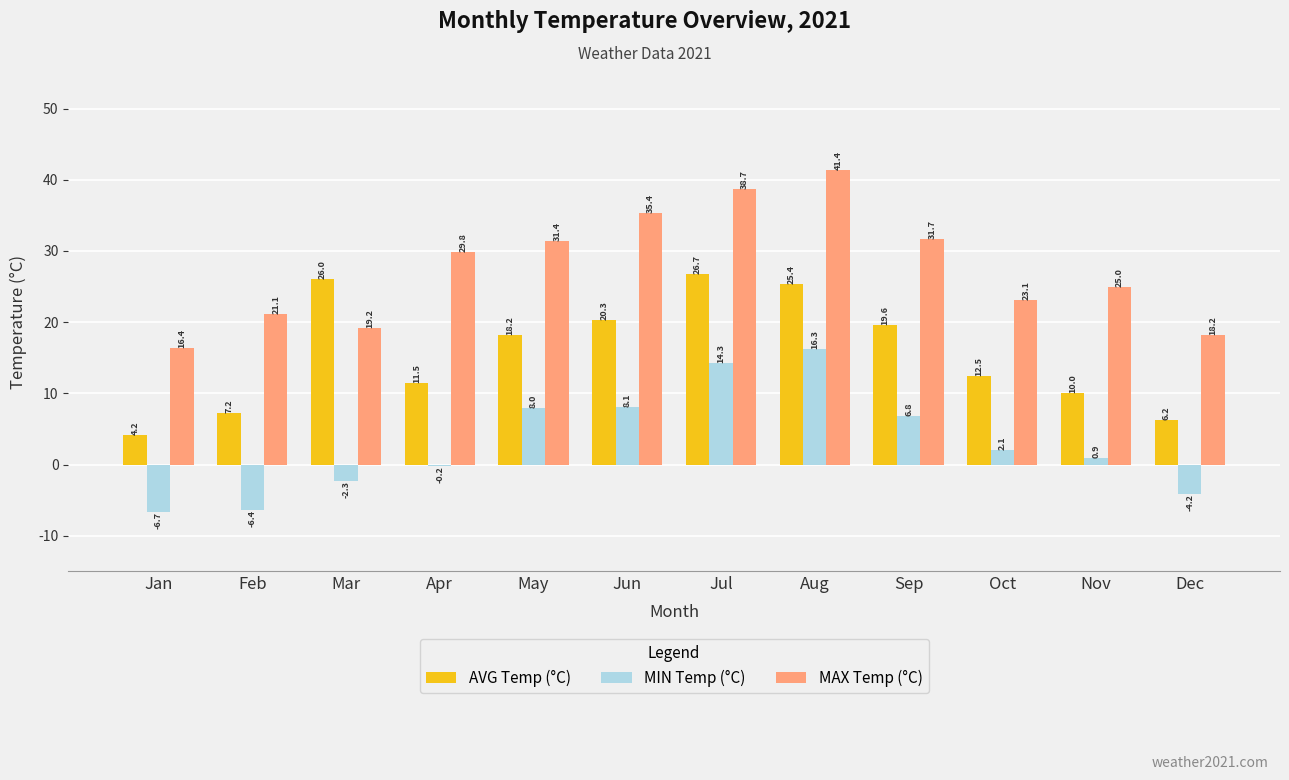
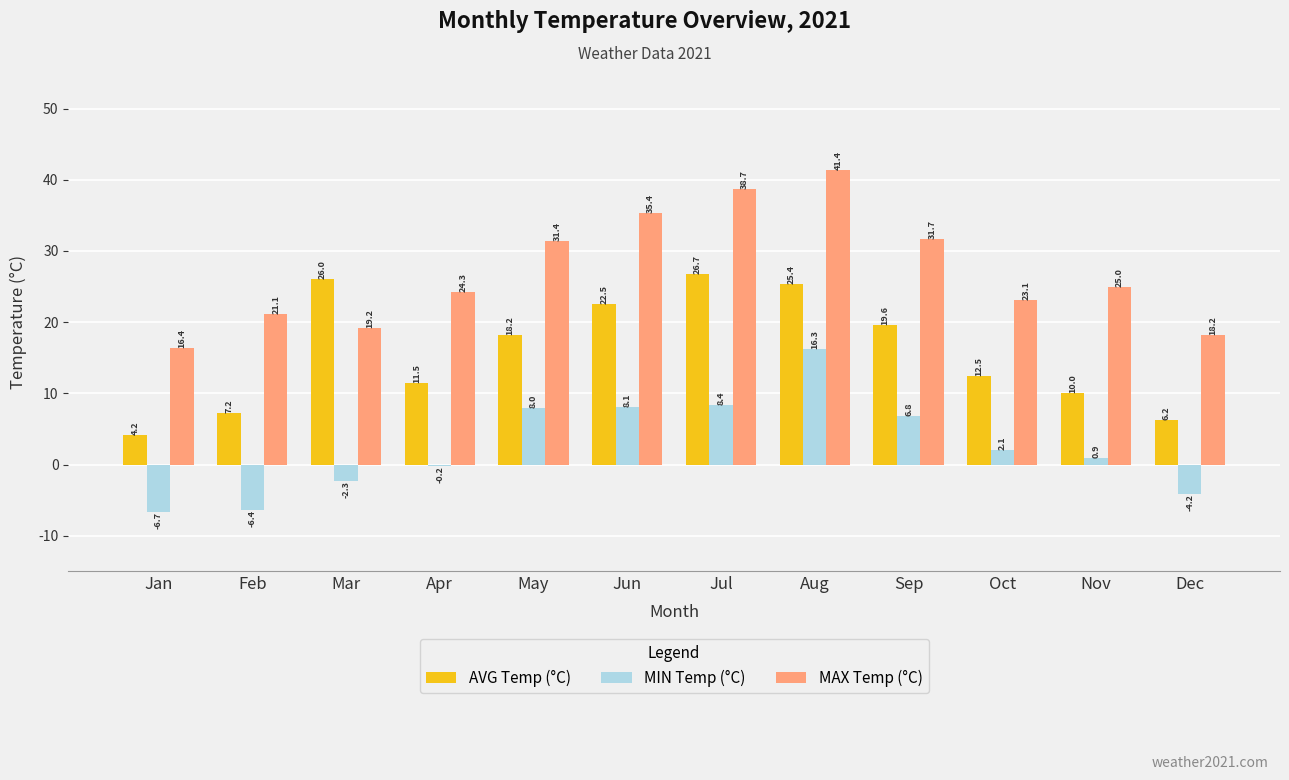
MAX Temp (°C), Apr: 29.8 -> 24.3
AVG Temp (°C), Jun: 20.3 -> 22.5
MIN Temp (°C), Jul: 14.3 -> 8.4
